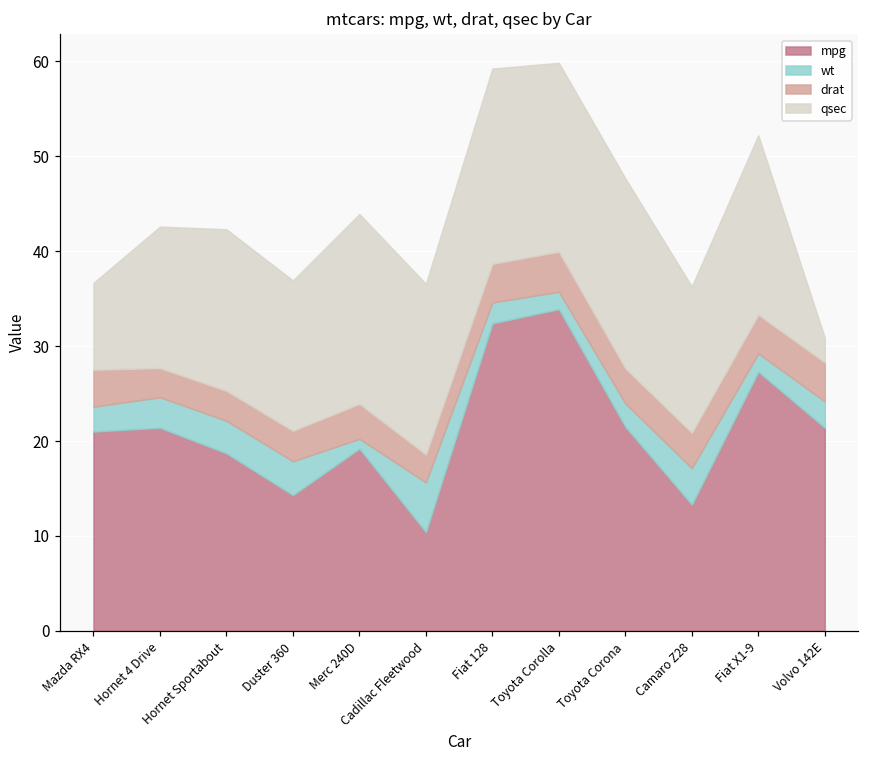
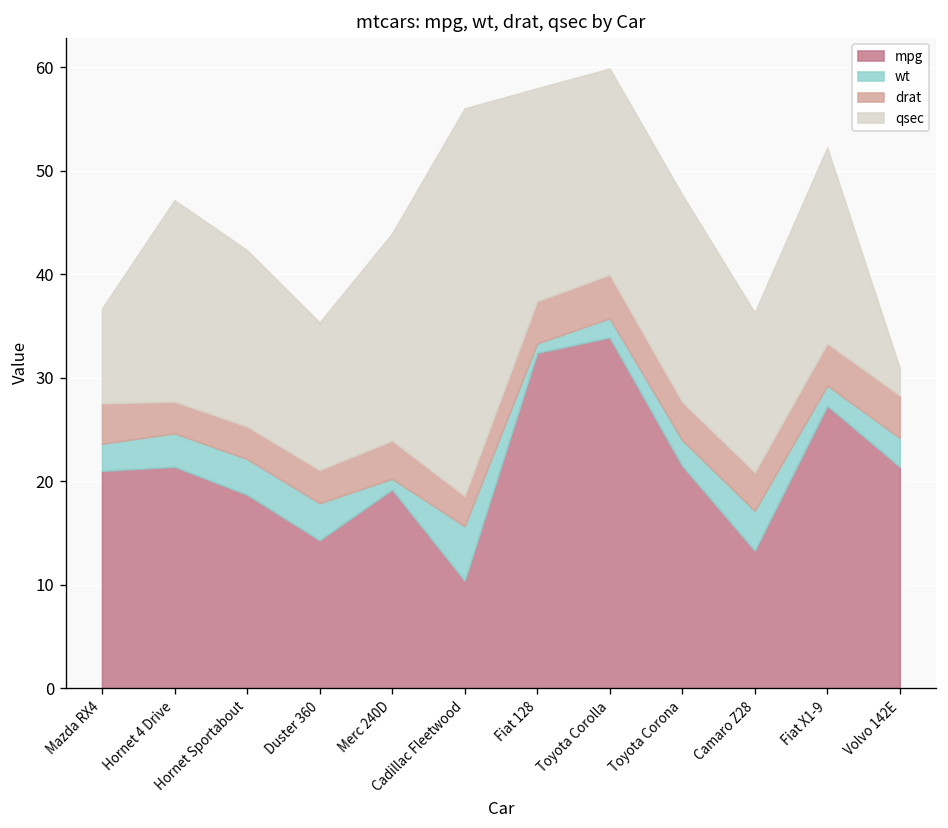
qsec, Hornet 4 Drive: 15 -> 19
qsec, Duster 360: 16 -> 14
qsec, Cadillac Fleetwood: 18 -> 37
wt, Fiat 128: 2 -> 1
